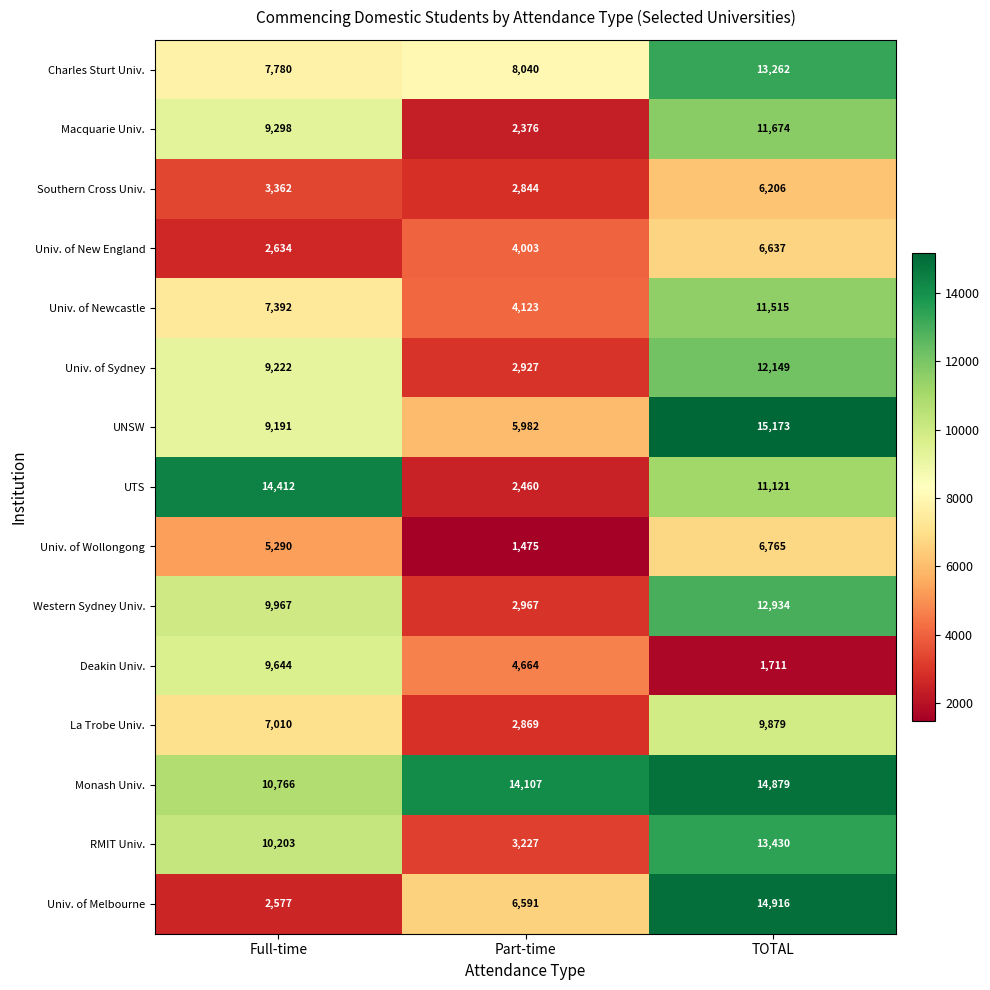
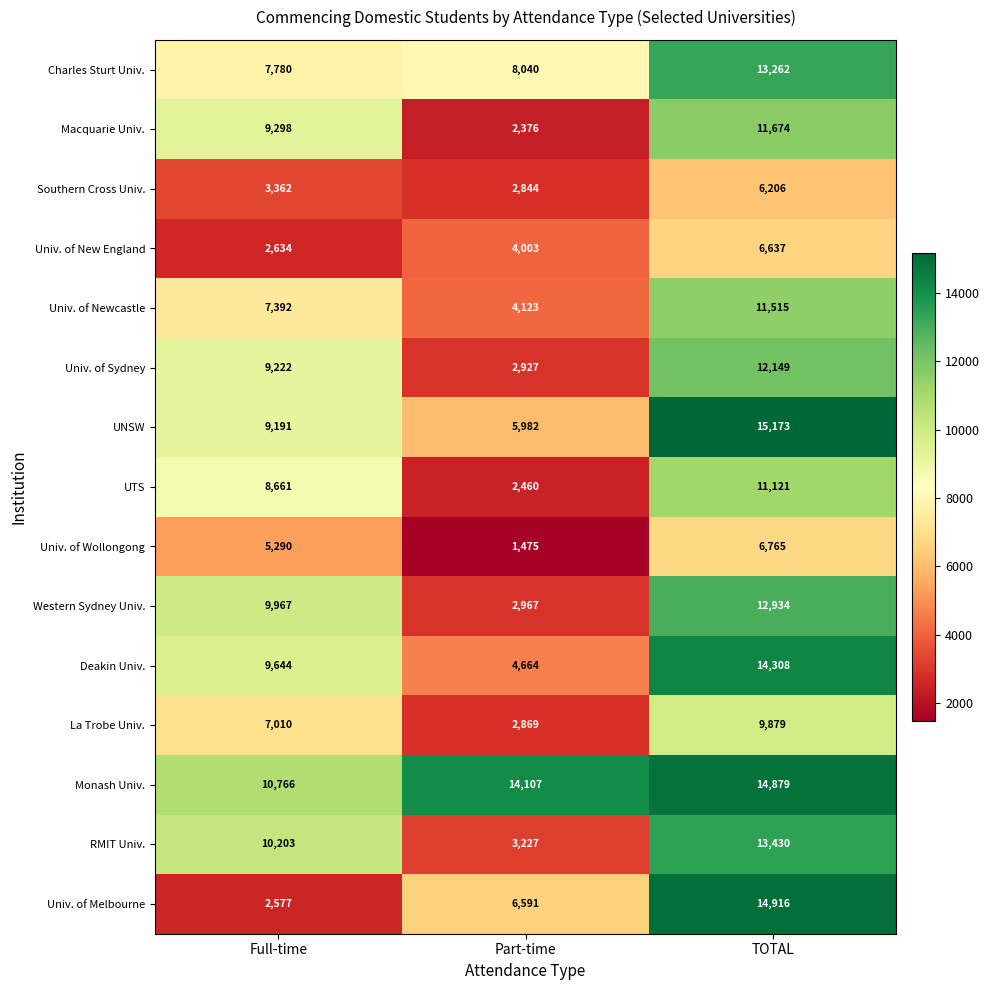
UTS, Full-time: 14,412 -> 8,661
Deakin Univ., TOTAL: 1,711 -> 14,308
